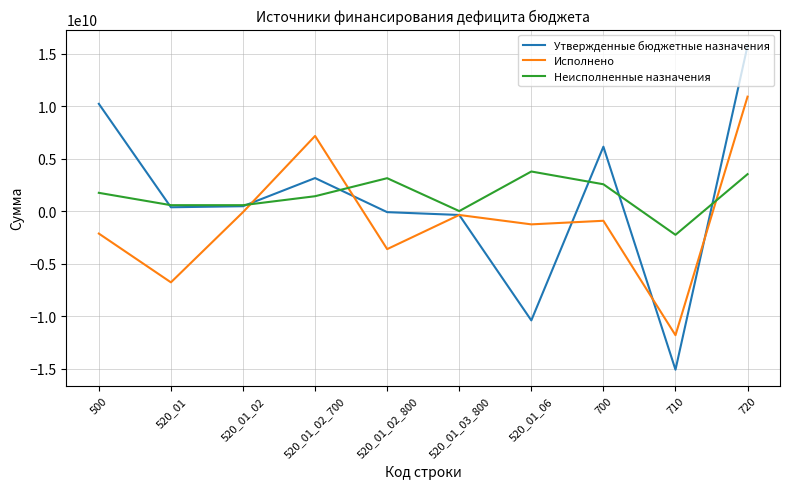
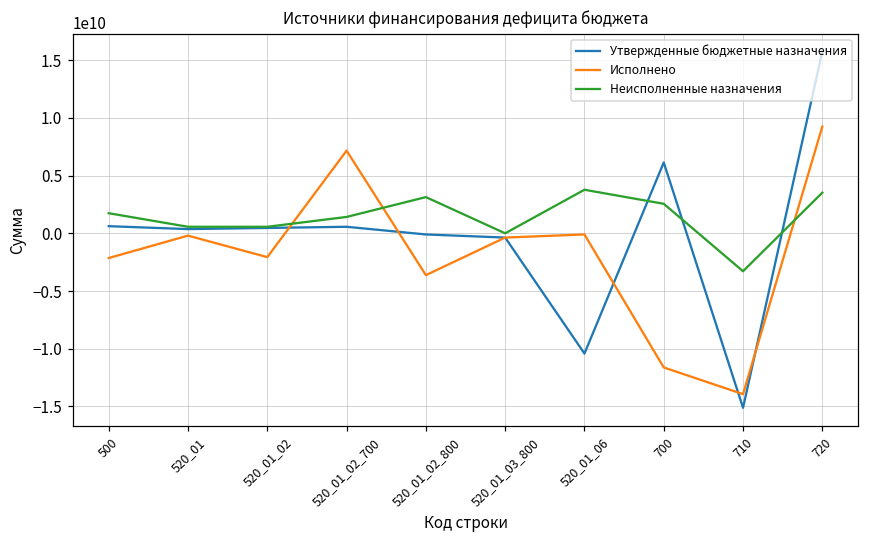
Утвержденные бюджетные назначения, 500: 10200000000 -> 600000000
Исполнено, 520_01: -6800000000 -> -200000000
Исполнено, 520_01_02: -100000000 -> -2100000000
Утвержденные бюджетные назначения, 520_01_02_700: 3100000000 -> 600000000
Исполнено, 520_01_06: -1300000000 -> -100000000
Исполнено, 700: -900000000 -> -11600000000
Исполнено, 710: -11800000000 -> -13900000000
Неисполненные назначения, 710: -2300000000 -> -3300000000
Исполнено, 720: 10900000000 -> 9200000000
